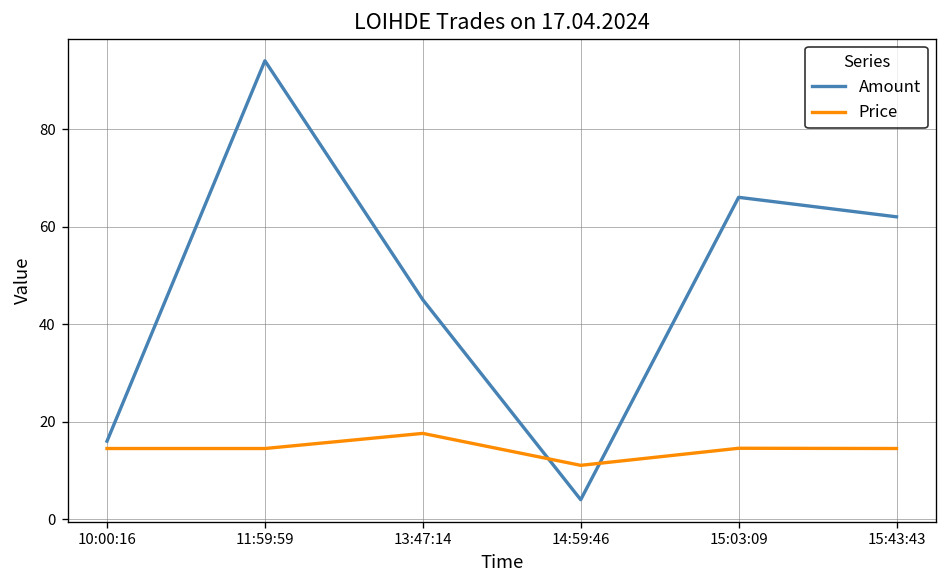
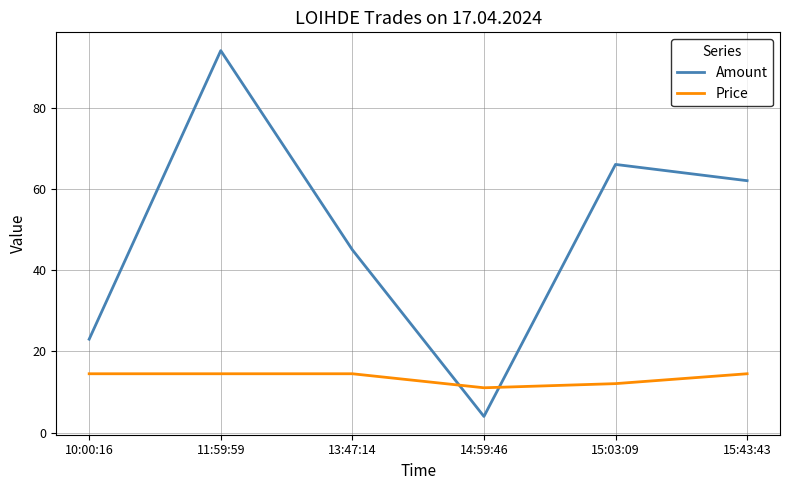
Amount, 10:00:16: 16 -> 23
Price, 13:47:14: 18 -> 15
Price, 15:03:09: 15 -> 12
